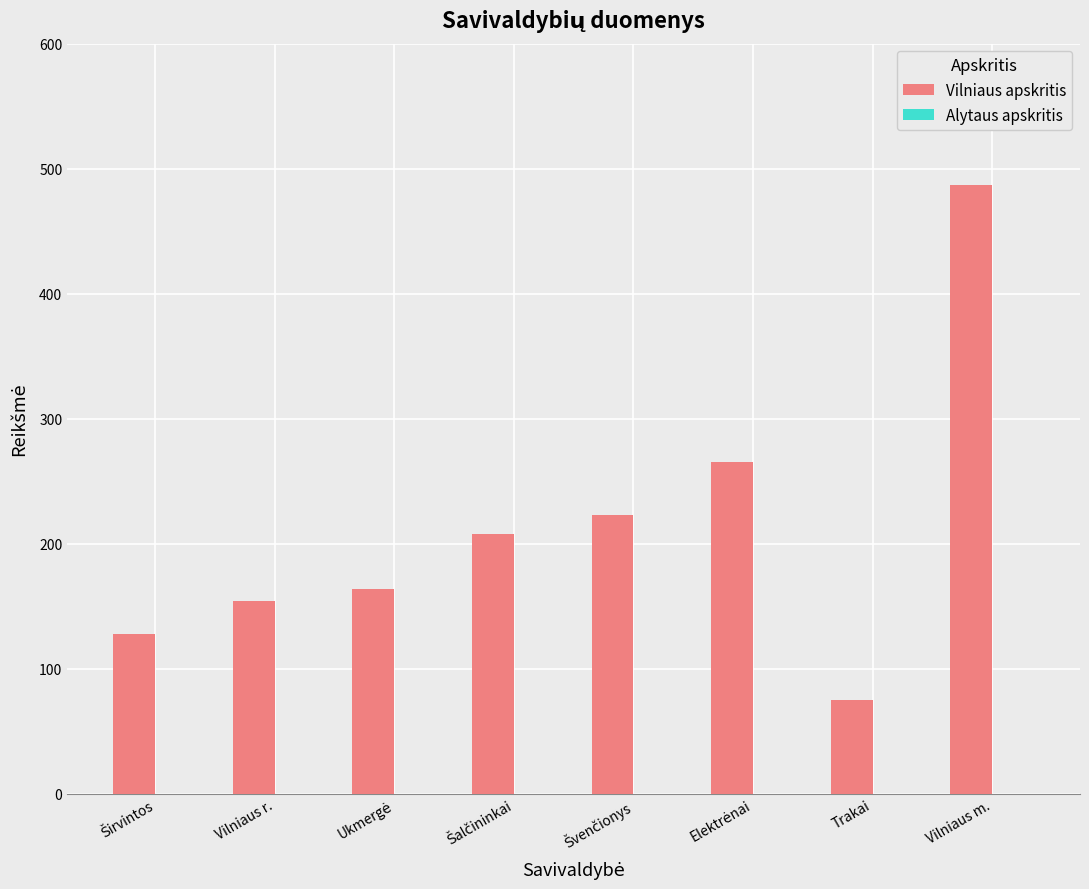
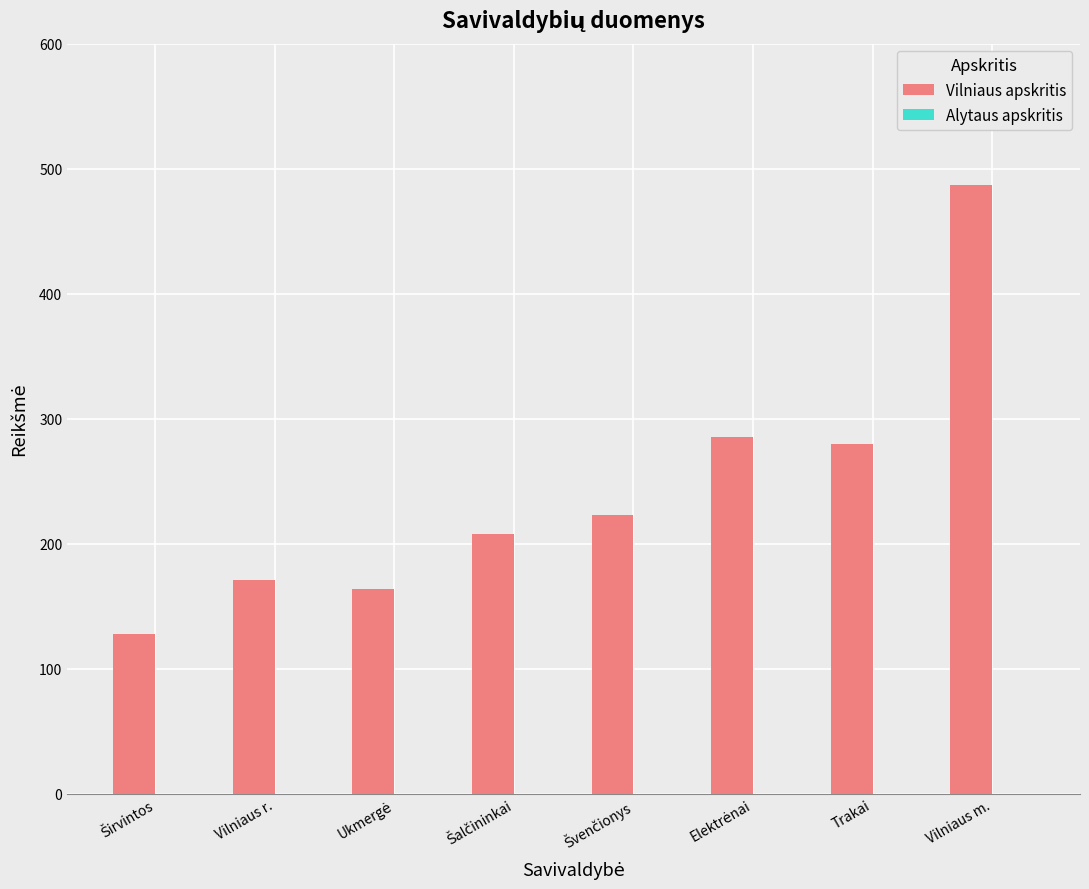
Vilniaus apskritis, Vilniaus r.: 154 -> 171
Vilniaus apskritis, Elektrėnai: 265 -> 285
Vilniaus apskritis, Trakai: 75 -> 280
